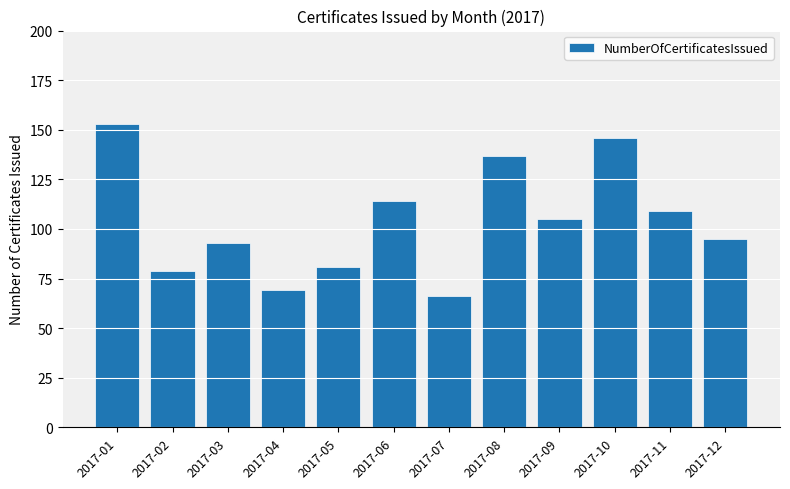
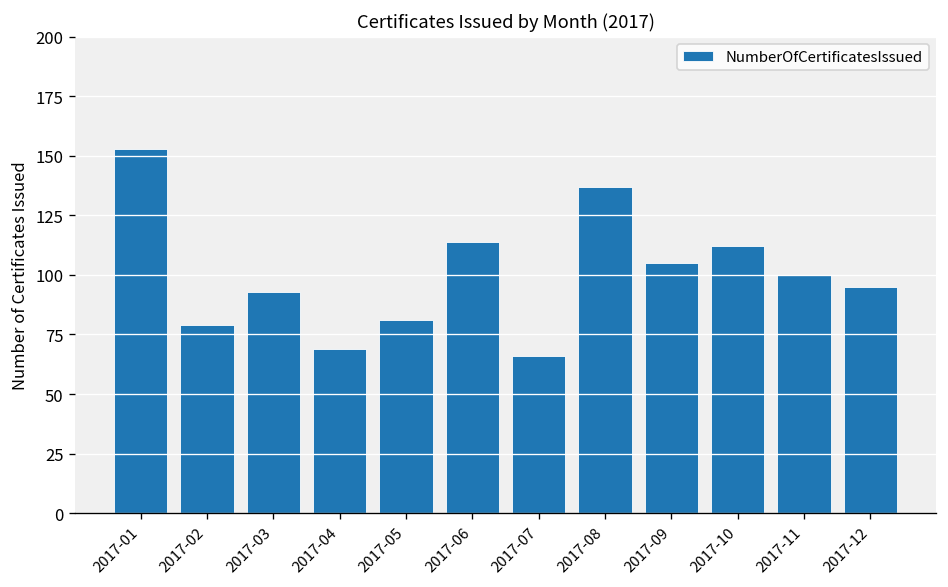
2017-10: 146 -> 112
2017-11: 109 -> 100
